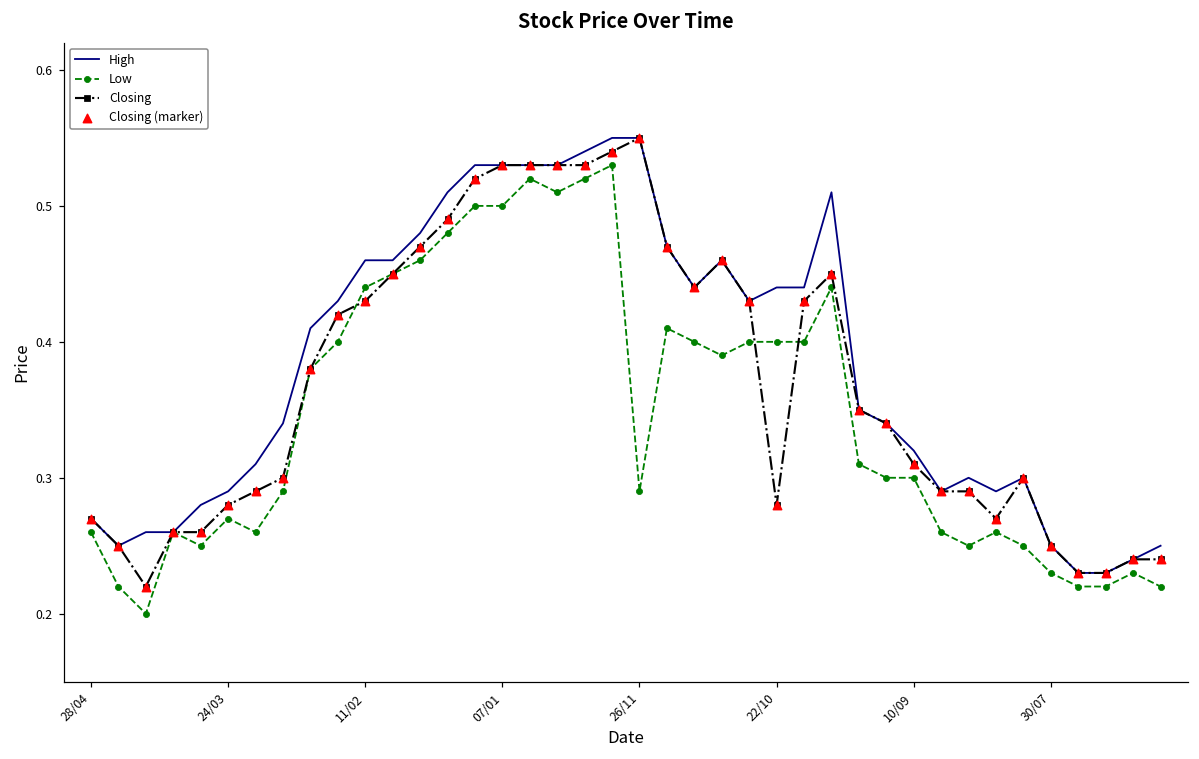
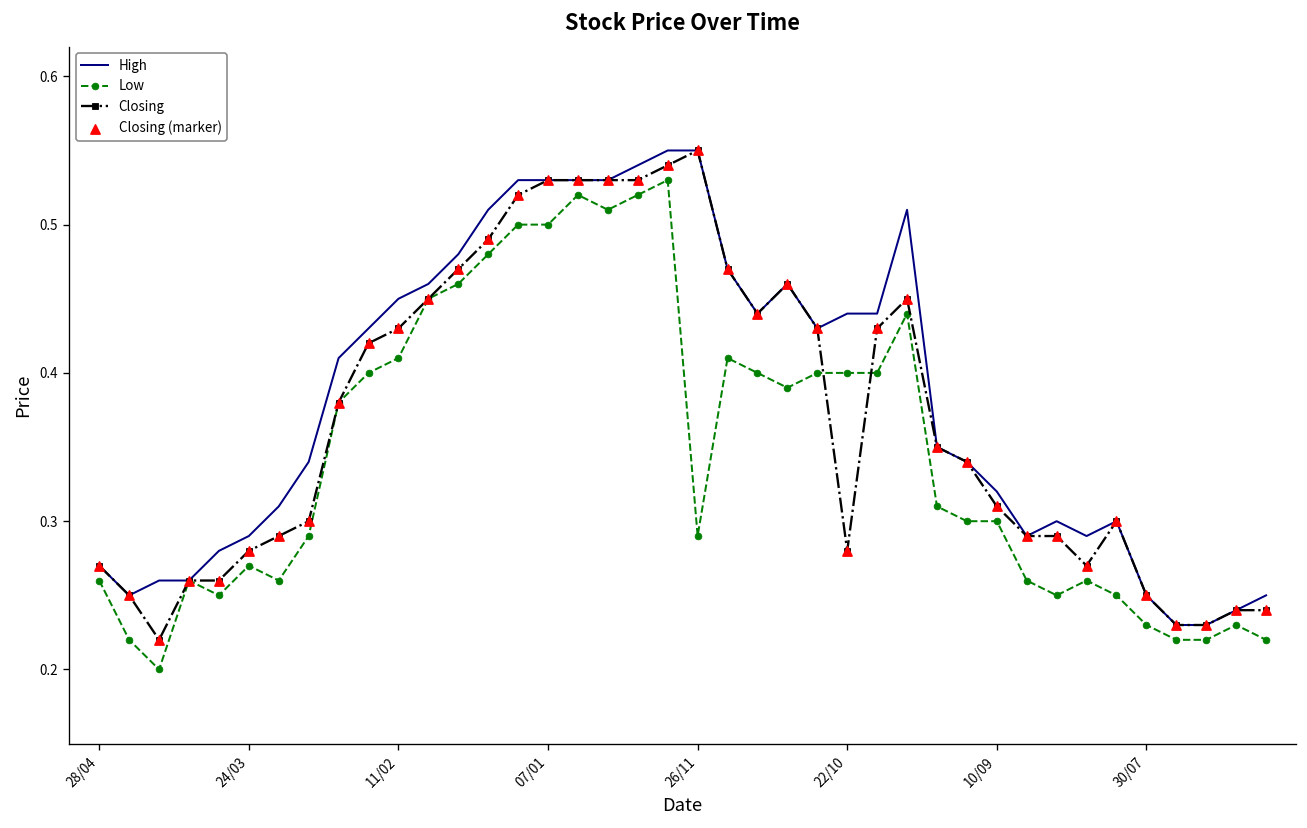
High, 11/02: 0.46 -> 0.45
Low, 11/02: 0.44 -> 0.41
